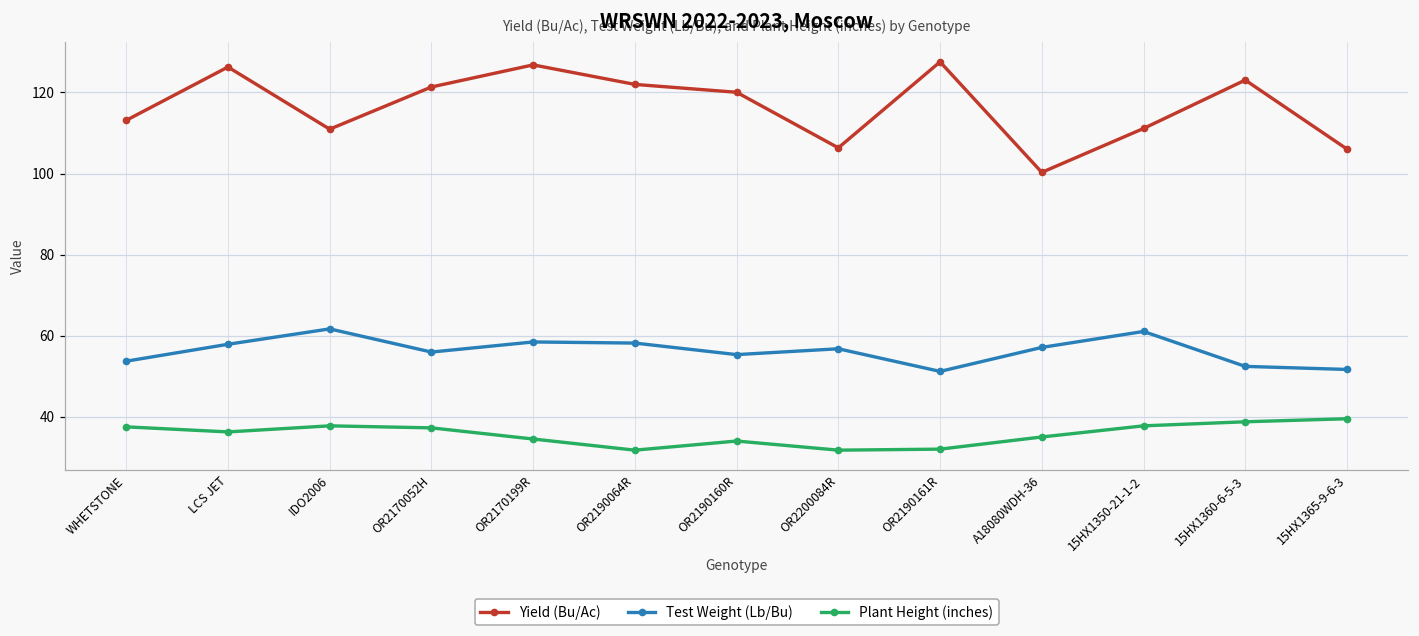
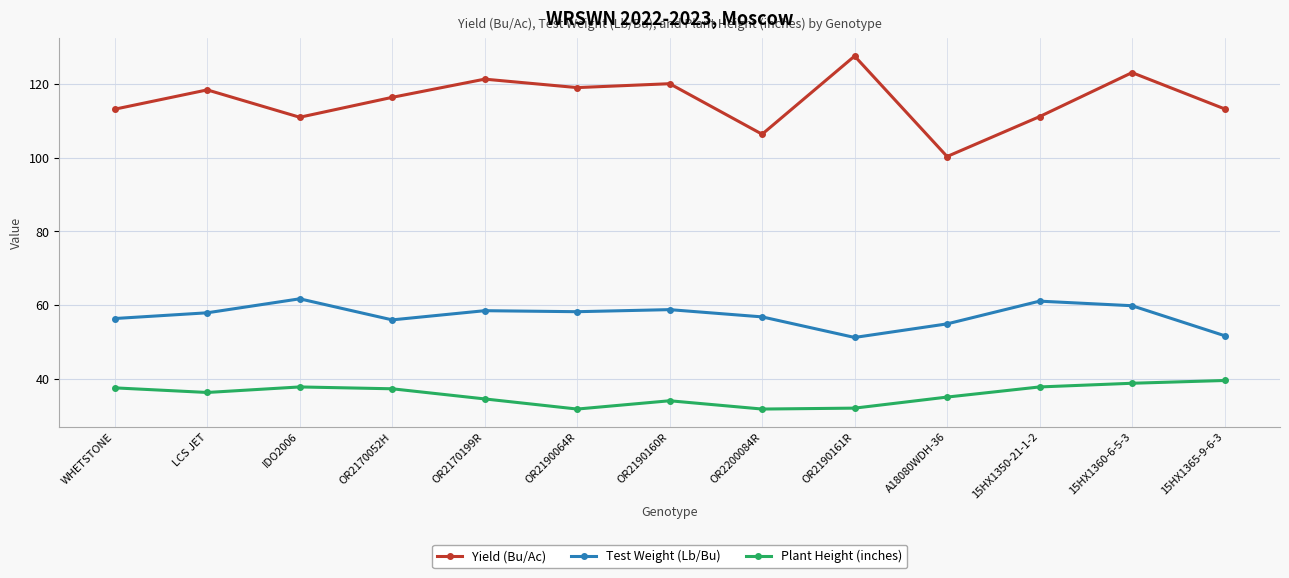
Test Weight (Lb/Bu), WHETSTONE: 54 -> 56
Yield (Bu/Ac), LCS JET: 126 -> 118
Yield (Bu/Ac), OR2170052H: 121 -> 116
Yield (Bu/Ac), OR2170199R: 127 -> 121
Yield (Bu/Ac), OR2190064R: 122 -> 119
Test Weight (Lb/Bu), OR2190160R: 55 -> 59
Test Weight (Lb/Bu), A18080WDH-36: 57 -> 55
Test Weight (Lb/Bu), 15HX1360-6-5-3: 52 -> 60
Yield (Bu/Ac), 15HX1365-9-6-3: 106 -> 113
